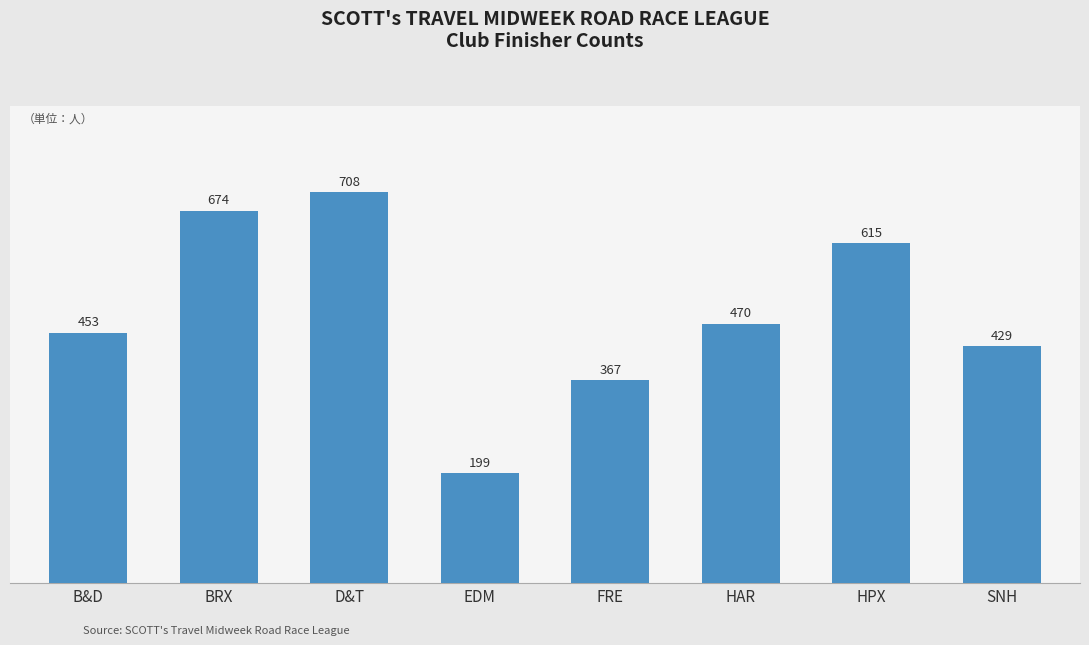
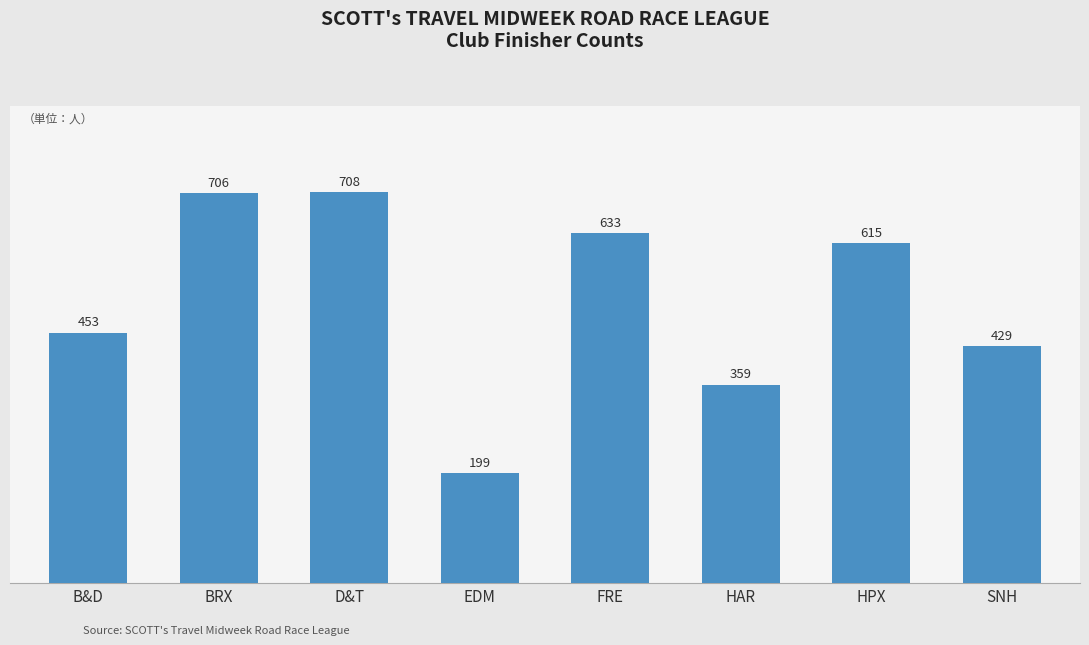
BRX: 674 -> 706
FRE: 367 -> 633
HAR: 470 -> 359
